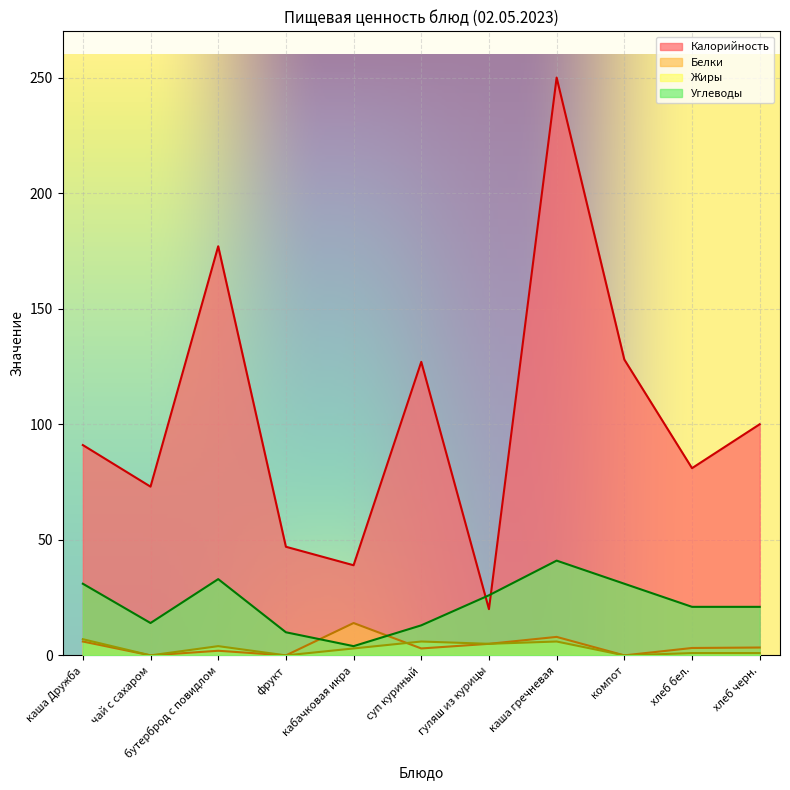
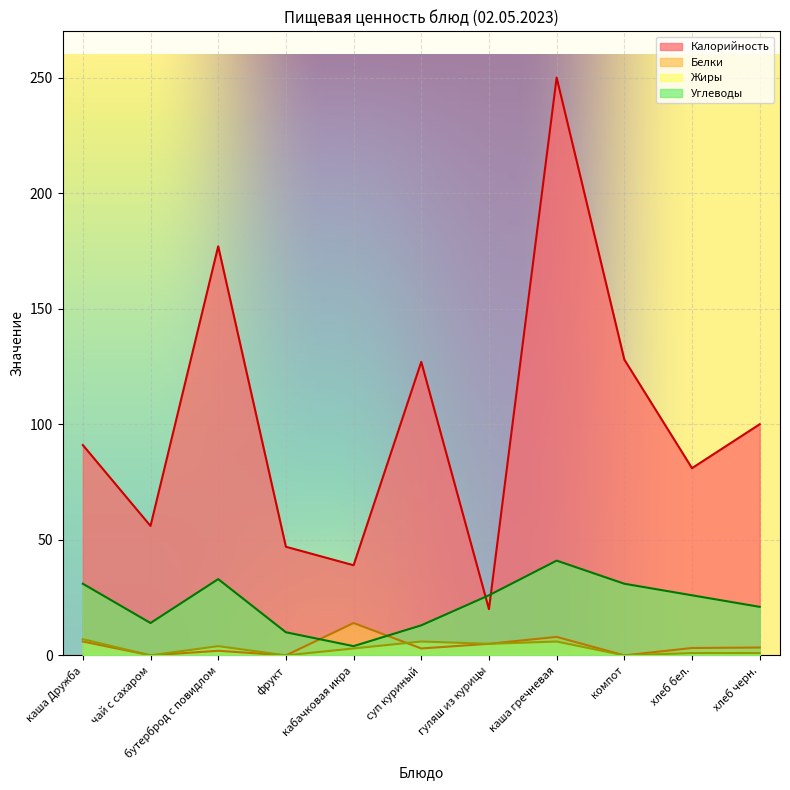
Калорийность, чай с сахаром: 73 -> 56
Углеводы, хлеб бел.: 21 -> 26
